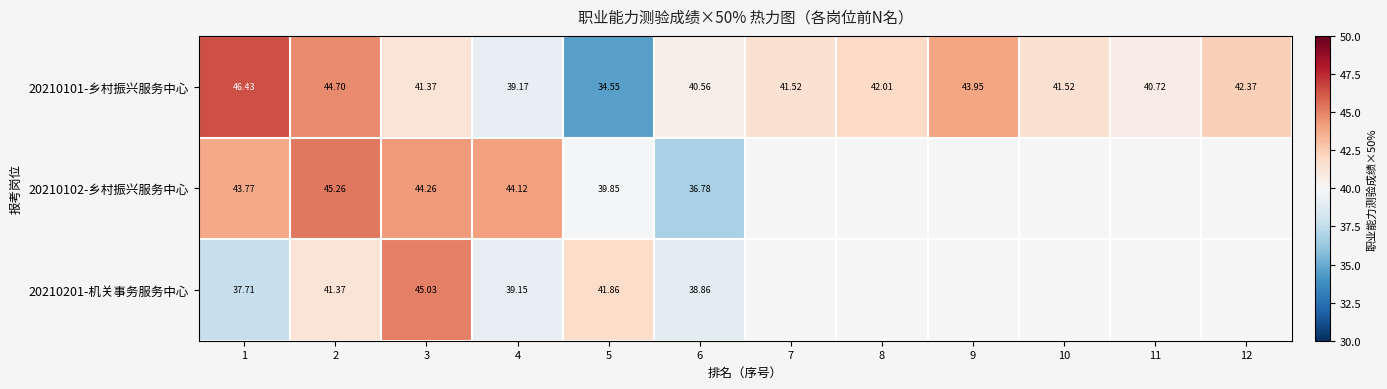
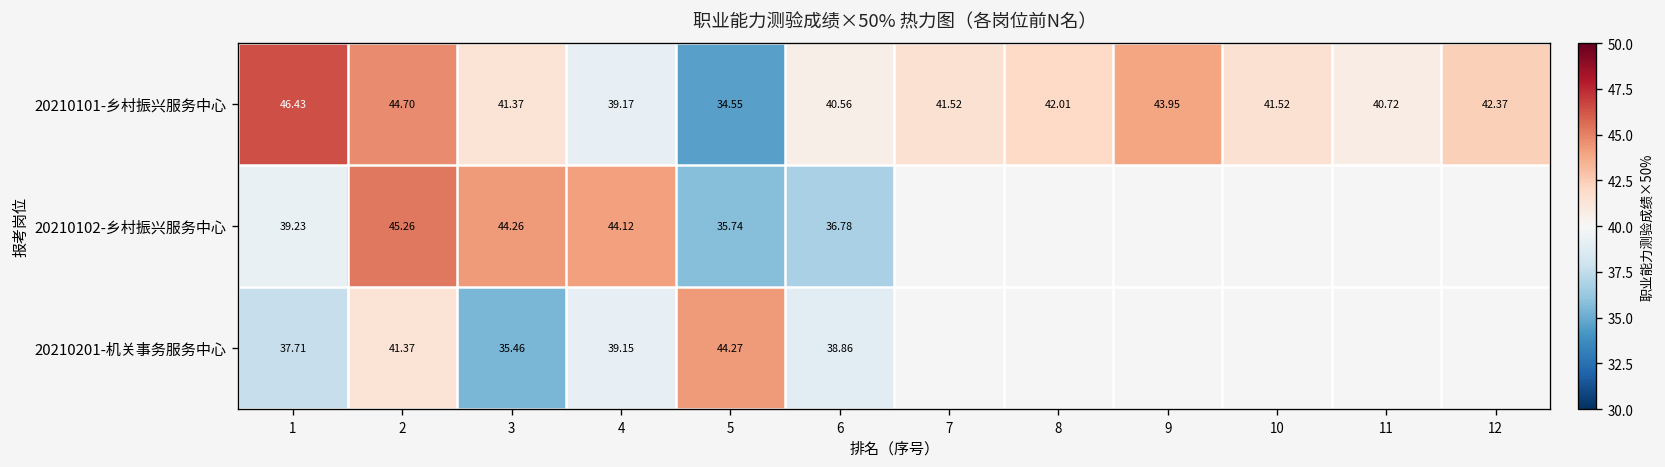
20210102-乡村振兴服务中心, 1: 43.77 -> 39.23
20210102-乡村振兴服务中心, 5: 39.85 -> 35.74
20210201-机关事务服务中心, 3: 45.03 -> 35.46
20210201-机关事务服务中心, 5: 41.86 -> 44.27
